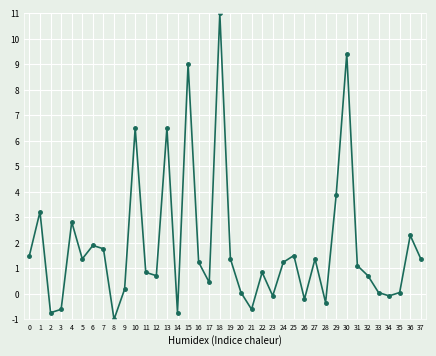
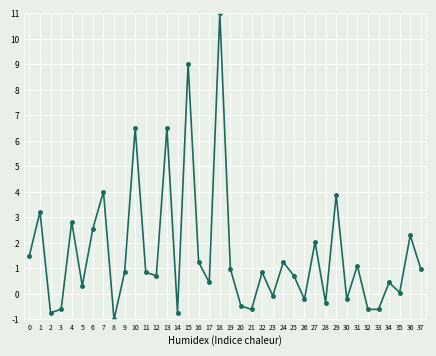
5: 1.4 -> 0.3
6: 1.9 -> 2.6
7: 1.8 -> 4.0
9: 0.2 -> 0.8
19: 1.4 -> 1.0
20: 0.1 -> -0.5
25: 1.5 -> 0.7
27: 1.4 -> 2.0
30: 9.4 -> -0.2
32: 0.7 -> -0.6
33: 0.1 -> -0.6
34: -0.1 -> 0.5
37: 1.4 -> 1.0
